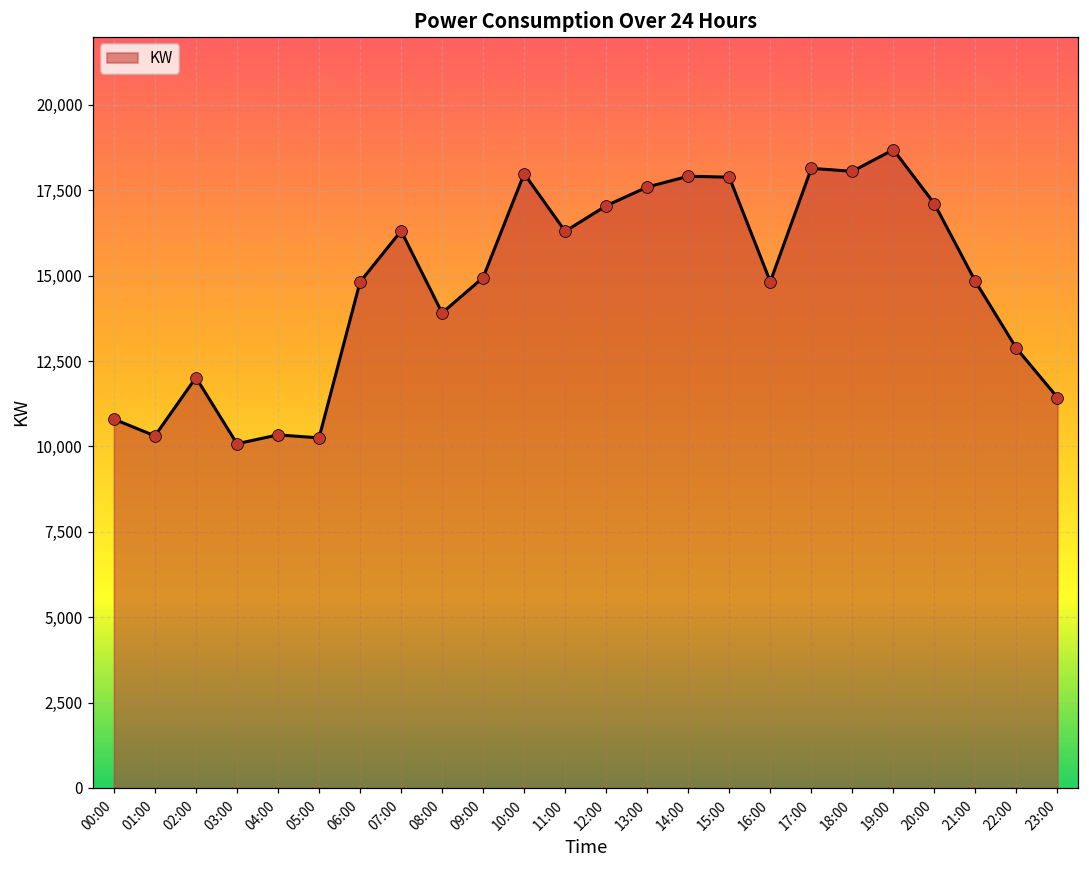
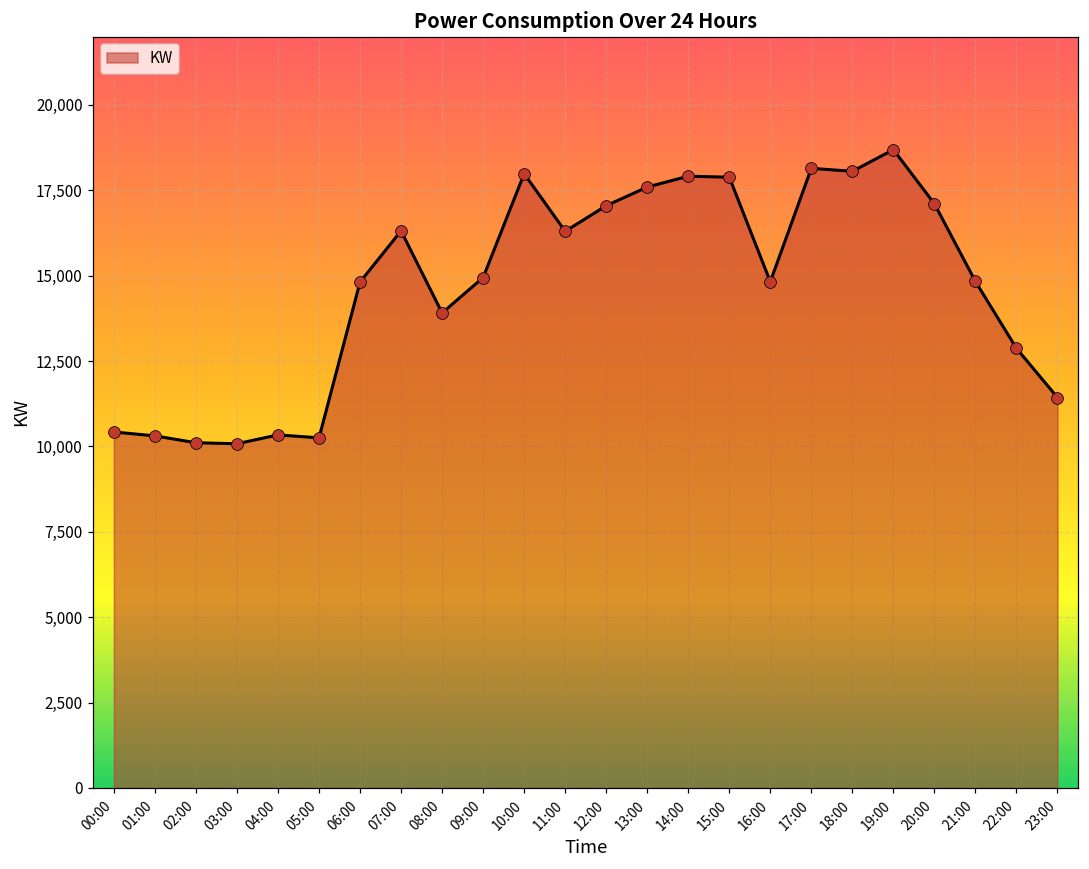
00:00: 10,800 -> 10,400
02:00: 12,000 -> 10,100
